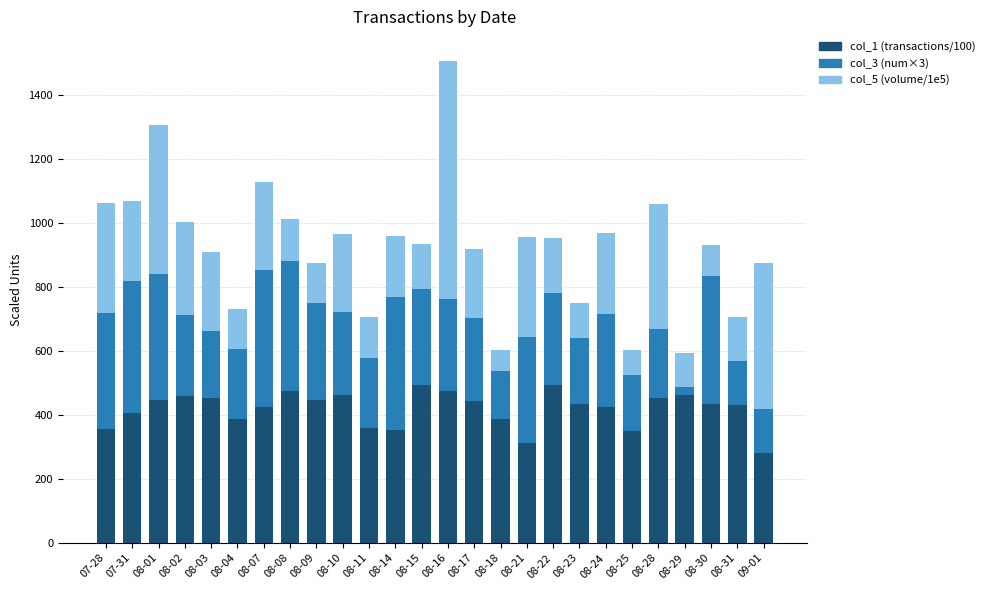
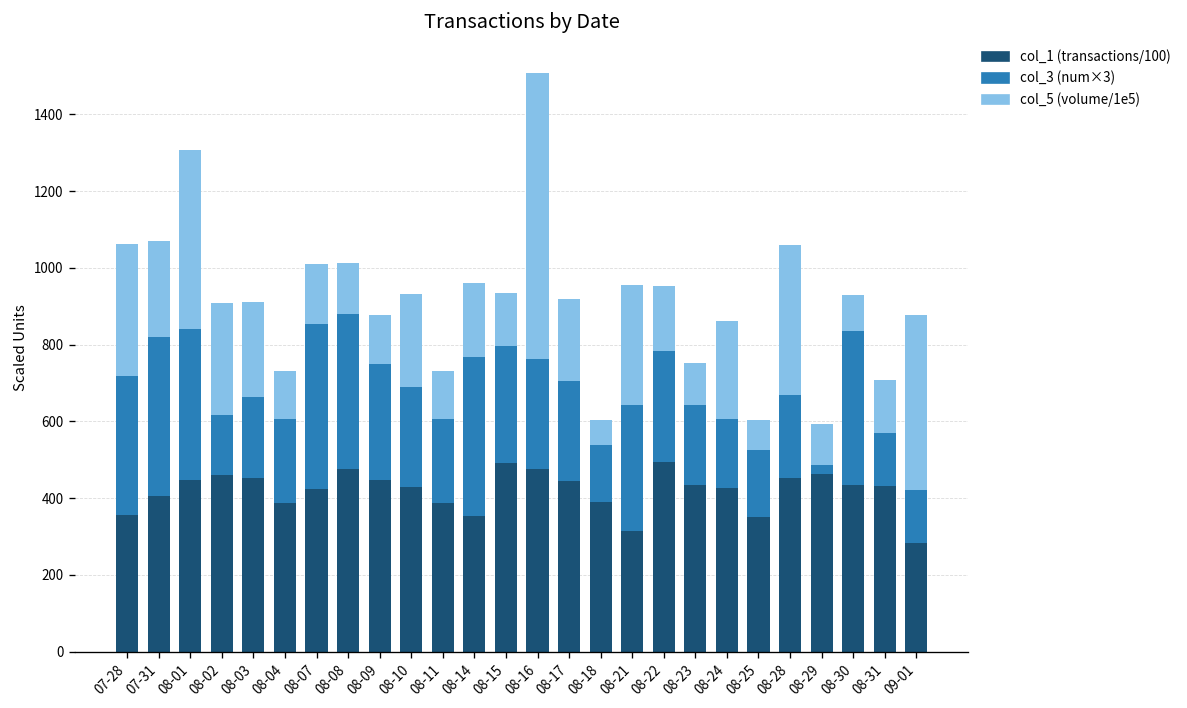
col_3 (num×3), 08-02: 250 -> 160
col_5 (volume/1e5), 08-07: 280 -> 160
col_1 (transactions/100), 08-10: 460 -> 430
col_1 (transactions/100), 08-11: 360 -> 390
col_3 (num×3), 08-24: 290 -> 180
